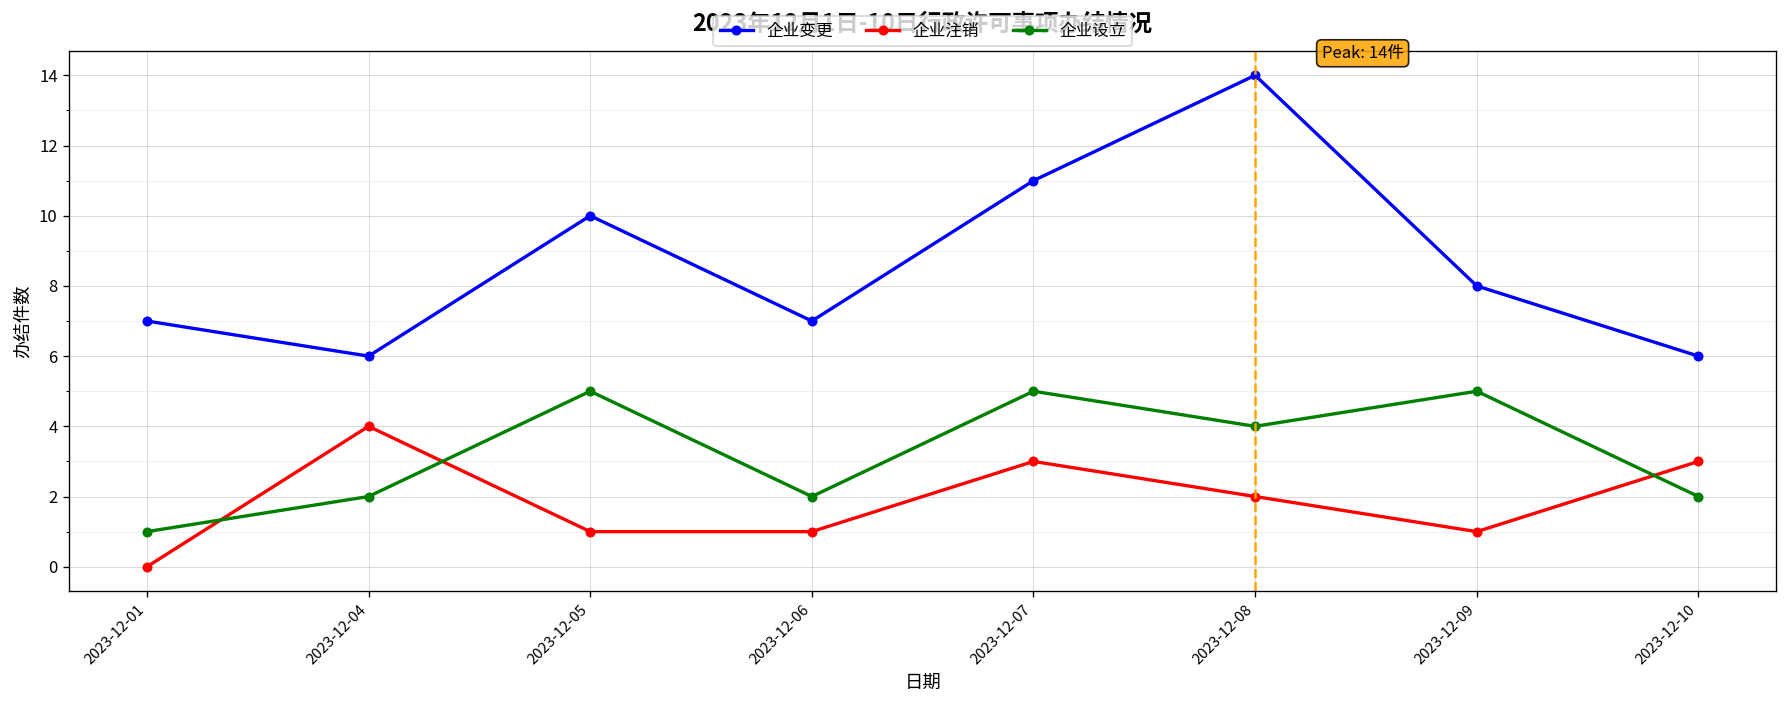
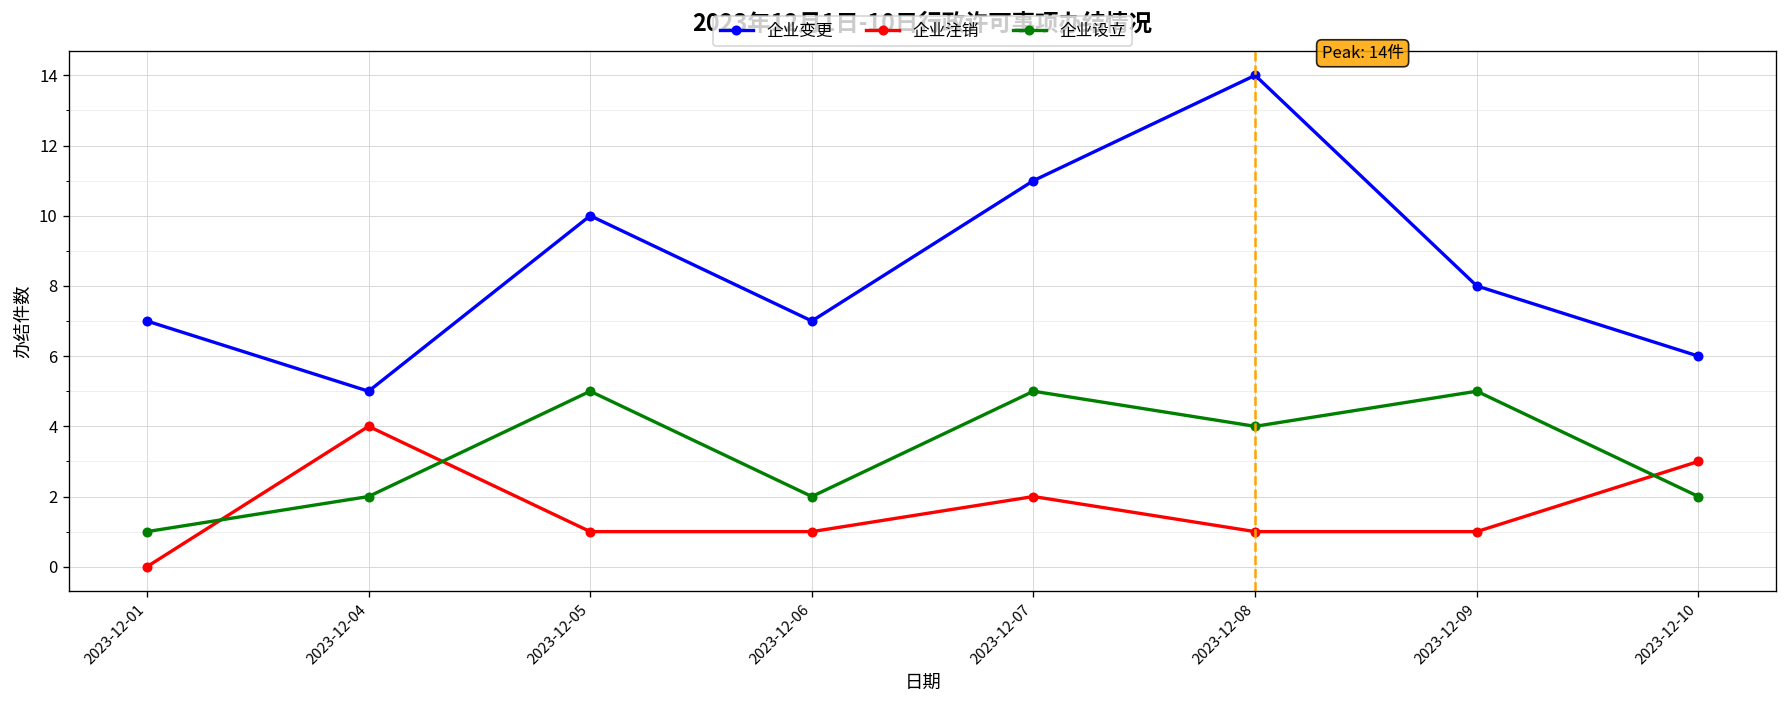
企业变更, 2023-12-04: 6 -> 5
企业注销, 2023-12-07: 3 -> 2
企业注销, 2023-12-08: 2 -> 1
